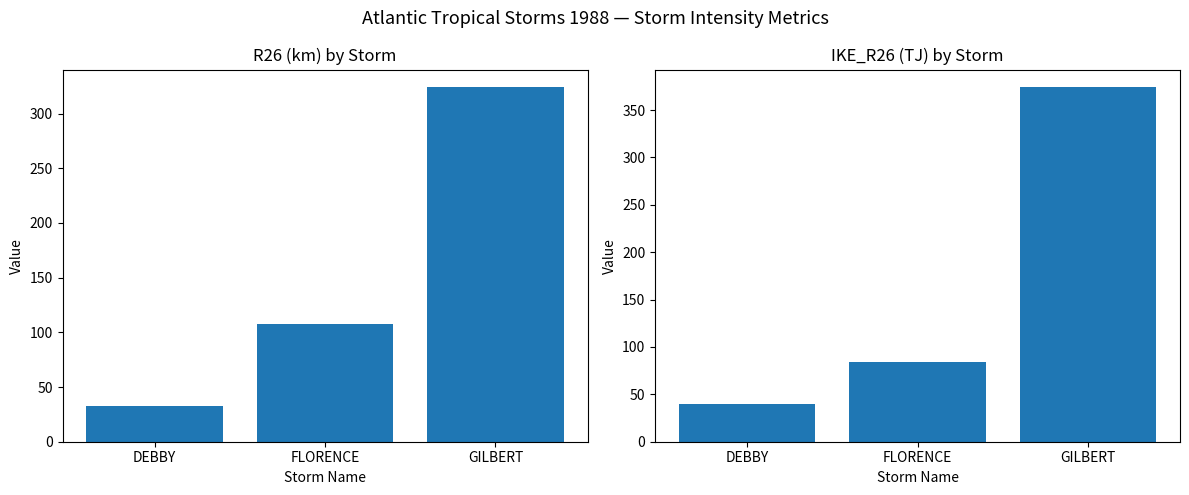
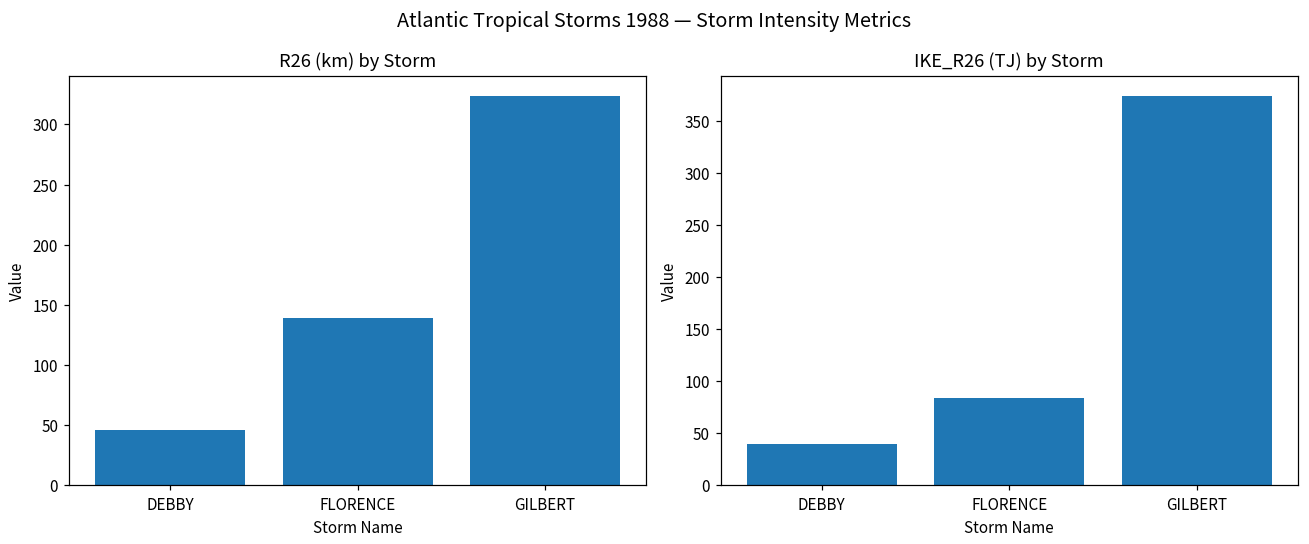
R26 (km) by Storm, DEBBY: 33 -> 46
R26 (km) by Storm, FLORENCE: 108 -> 139
